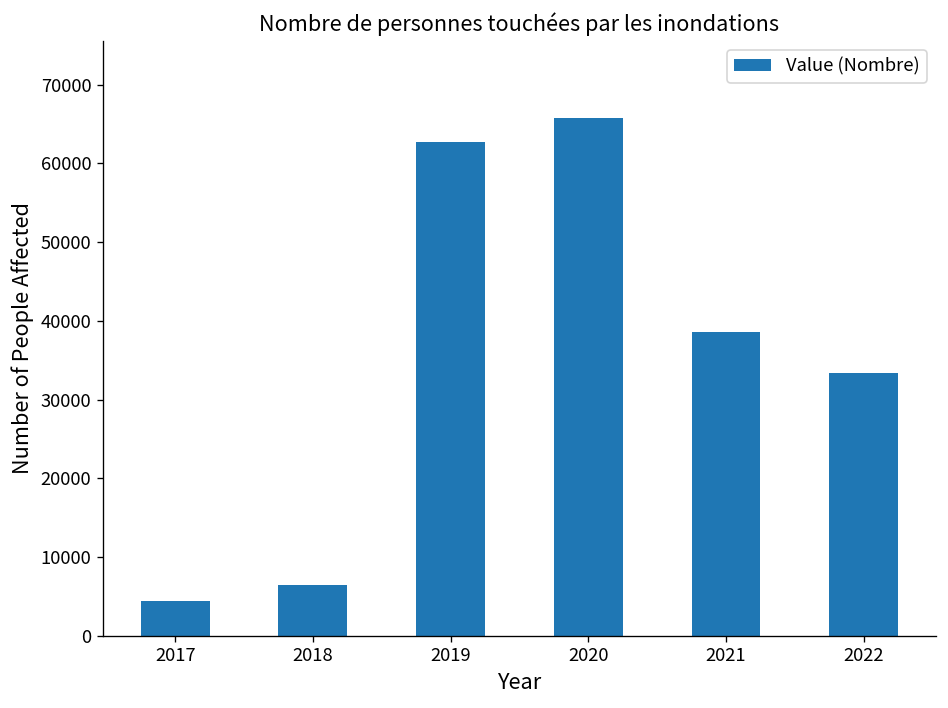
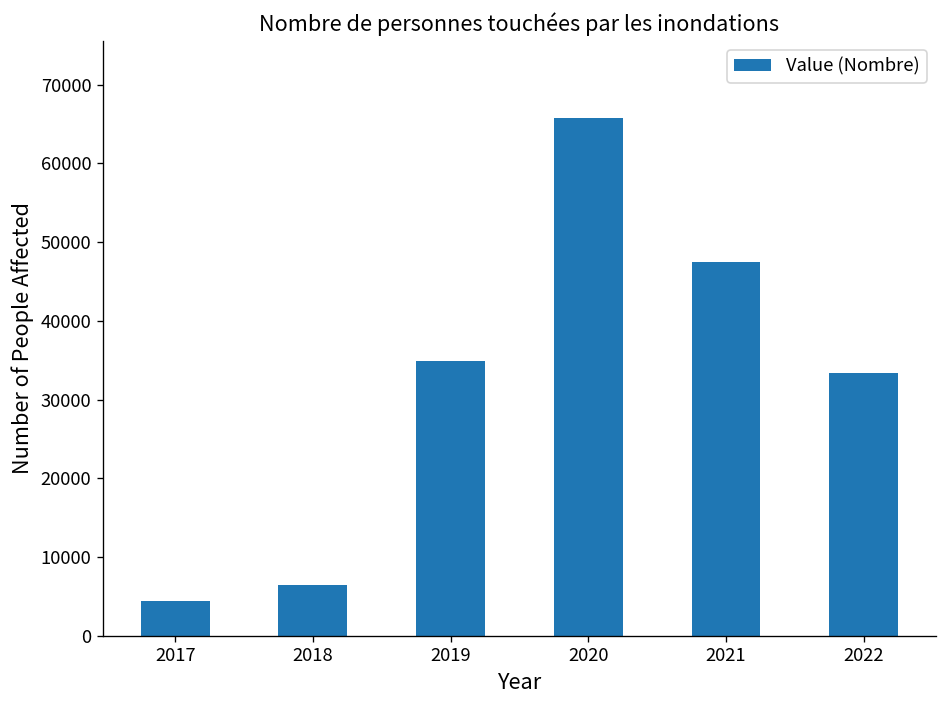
2019: 63000 -> 35000
2021: 39000 -> 47000
